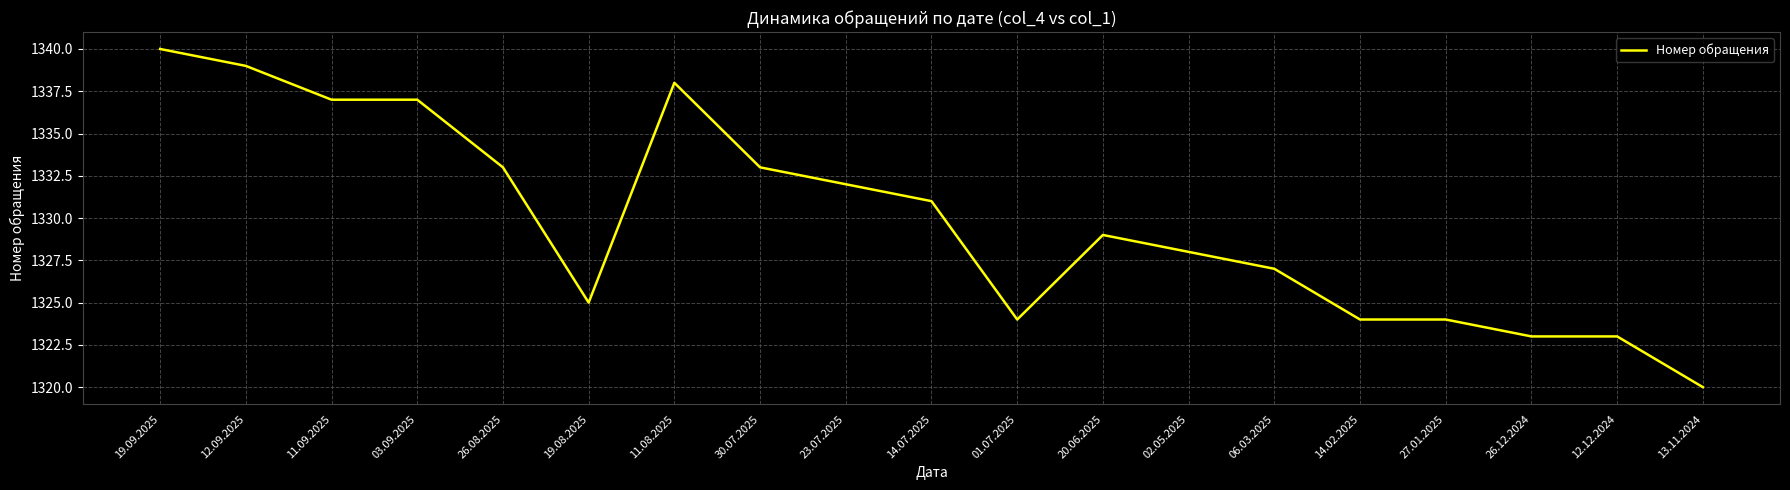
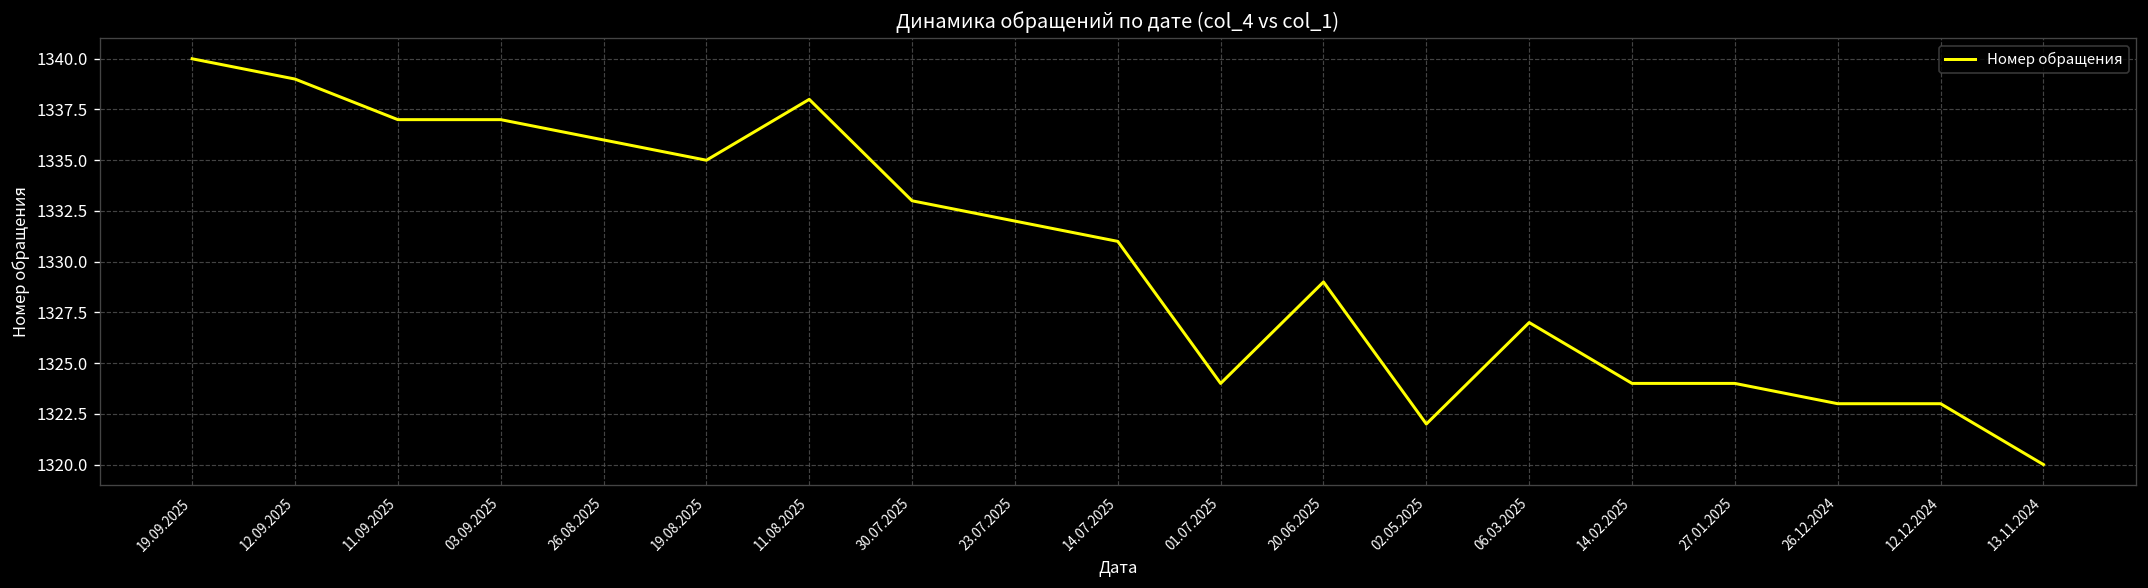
26.08.2025: 1333 -> 1336
19.08.2025: 1325 -> 1335
02.05.2025: 1328 -> 1322
